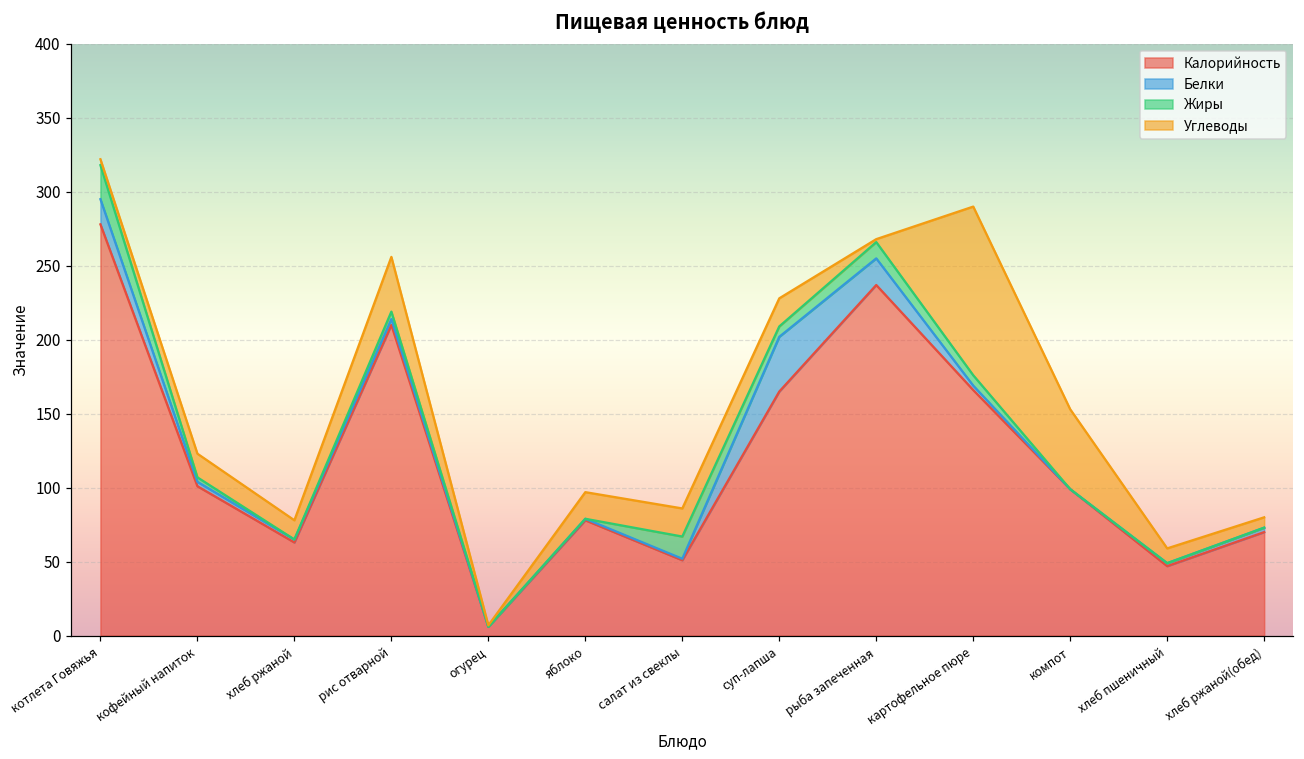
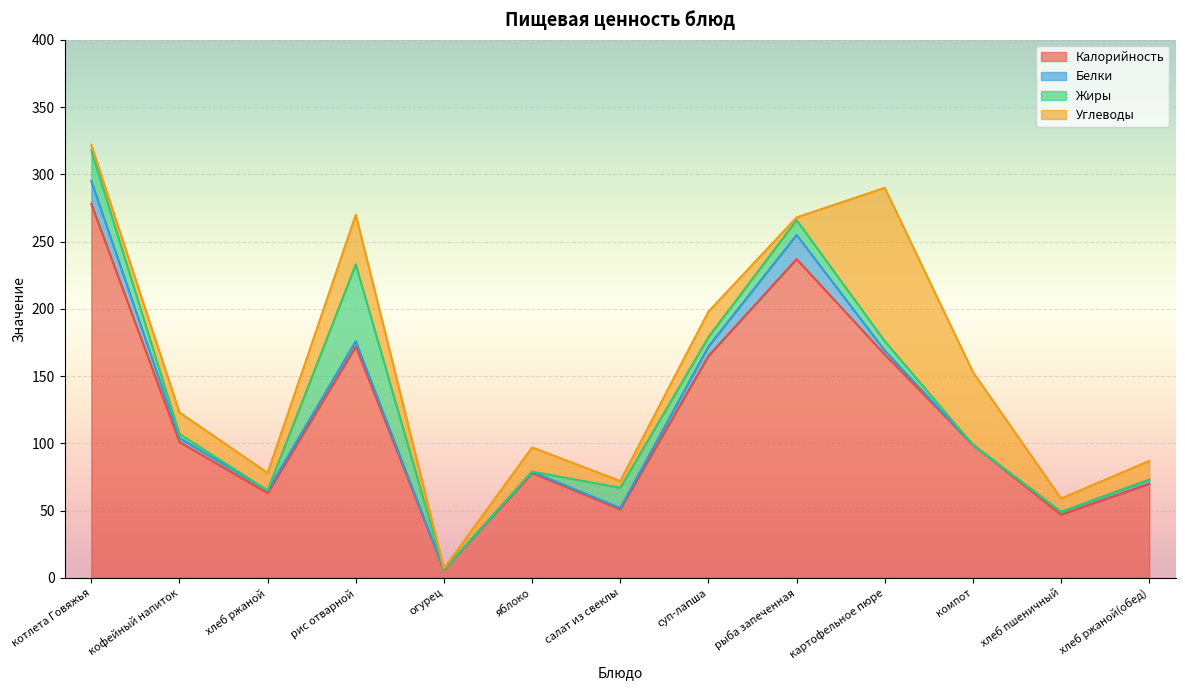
Калорийность, рис отварной: 210 -> 172
Жиры, рис отварной: 5 -> 57
Углеводы, салат из свеклы: 19 -> 5
Белки, суп-лапша: 37 -> 7
Углеводы, хлеб ржаной(обед): 7 -> 14
